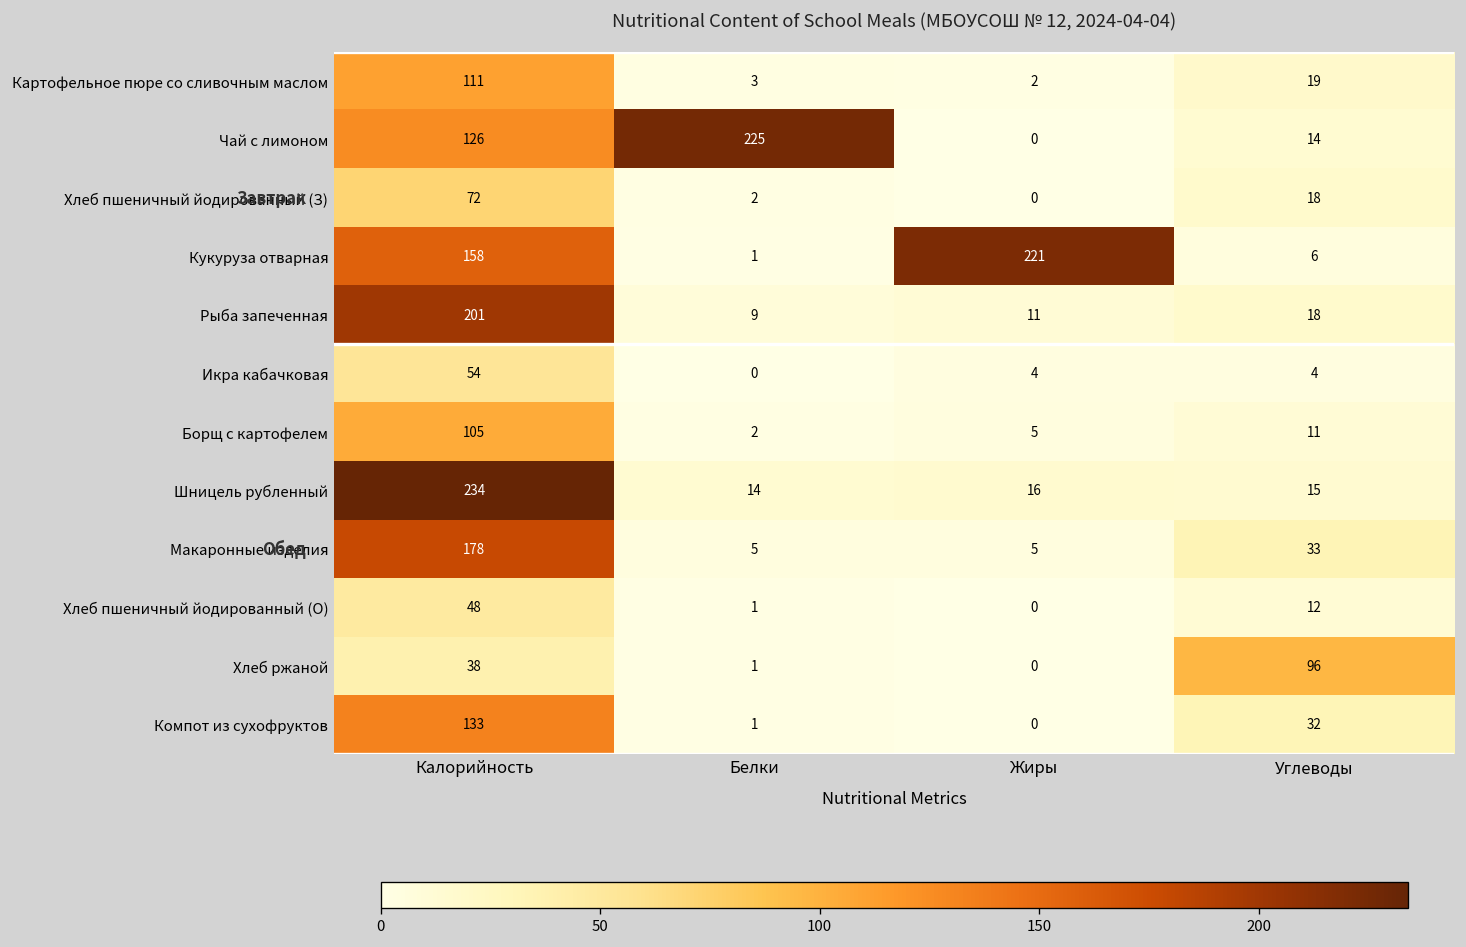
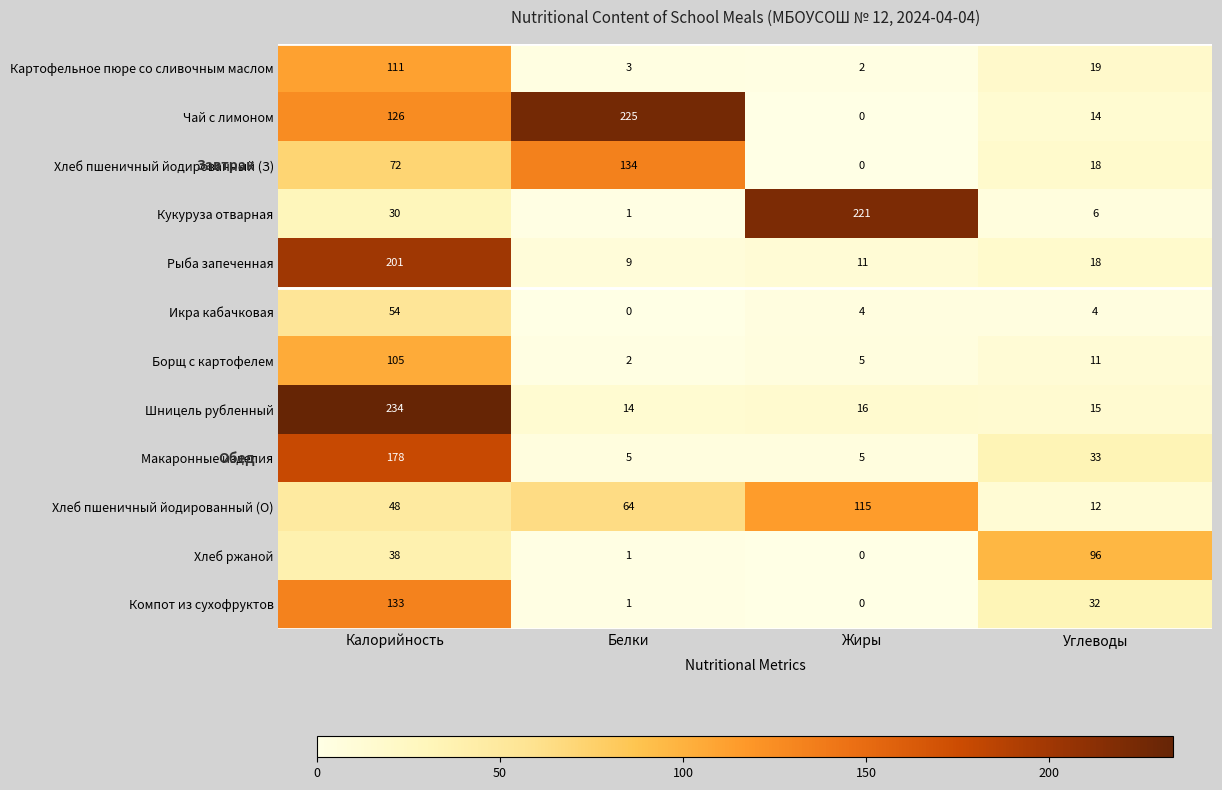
Хлеб пшеничный йодированный (З), Белки: 2 -> 134
Кукуруза отварная, Калорийность: 158 -> 30
Хлеб пшеничный йодированный (О), Белки: 1 -> 64
Хлеб пшеничный йодированный (О), Жиры: 0 -> 115
